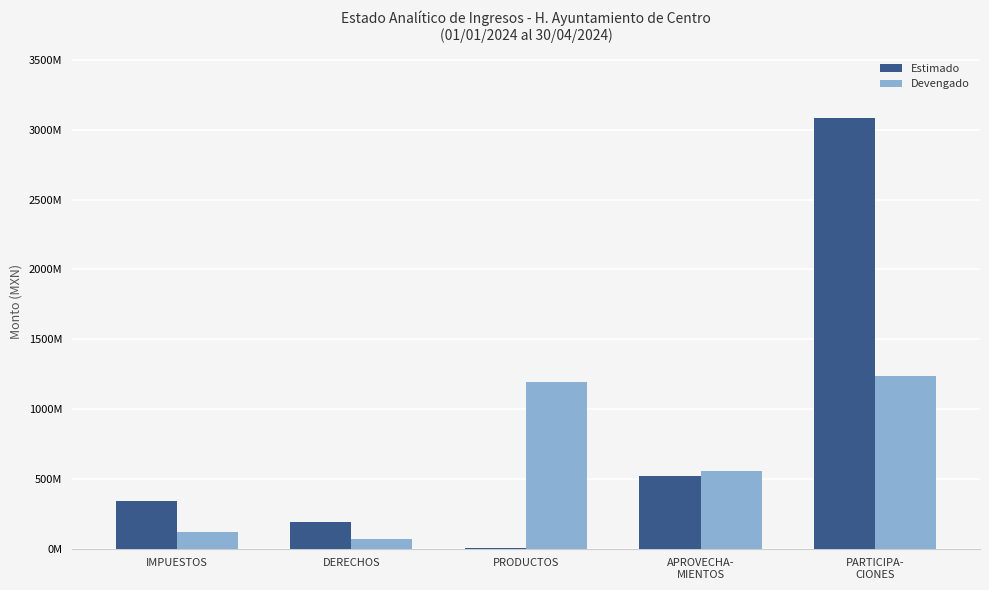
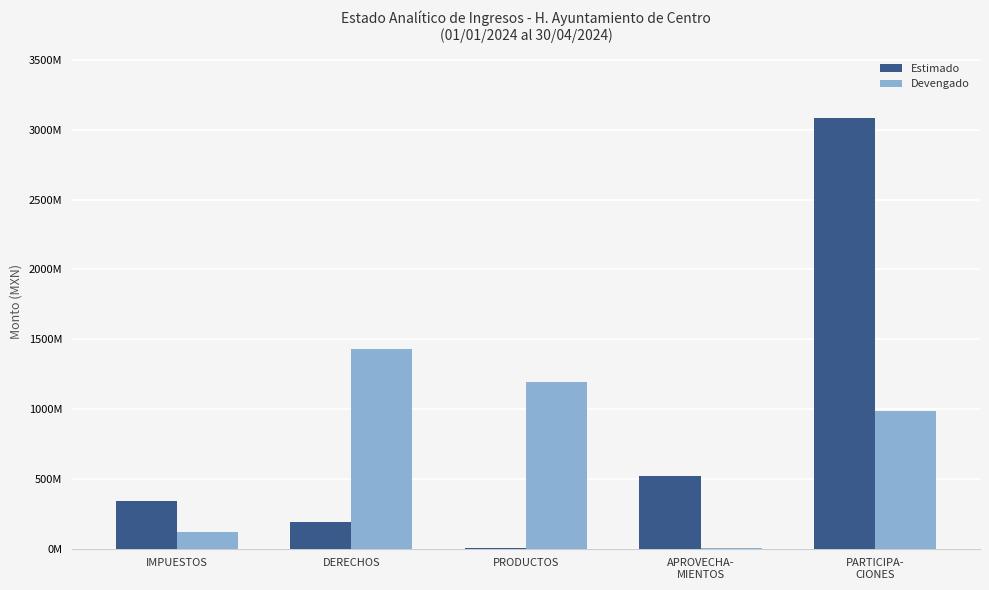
Devengado, DERECHOS: 70000000 -> 1430000000
Devengado, APROVECHA- MIENTOS: 550000000 -> 10000000
Devengado, PARTICIPA- CIONES: 1230000000 -> 990000000
